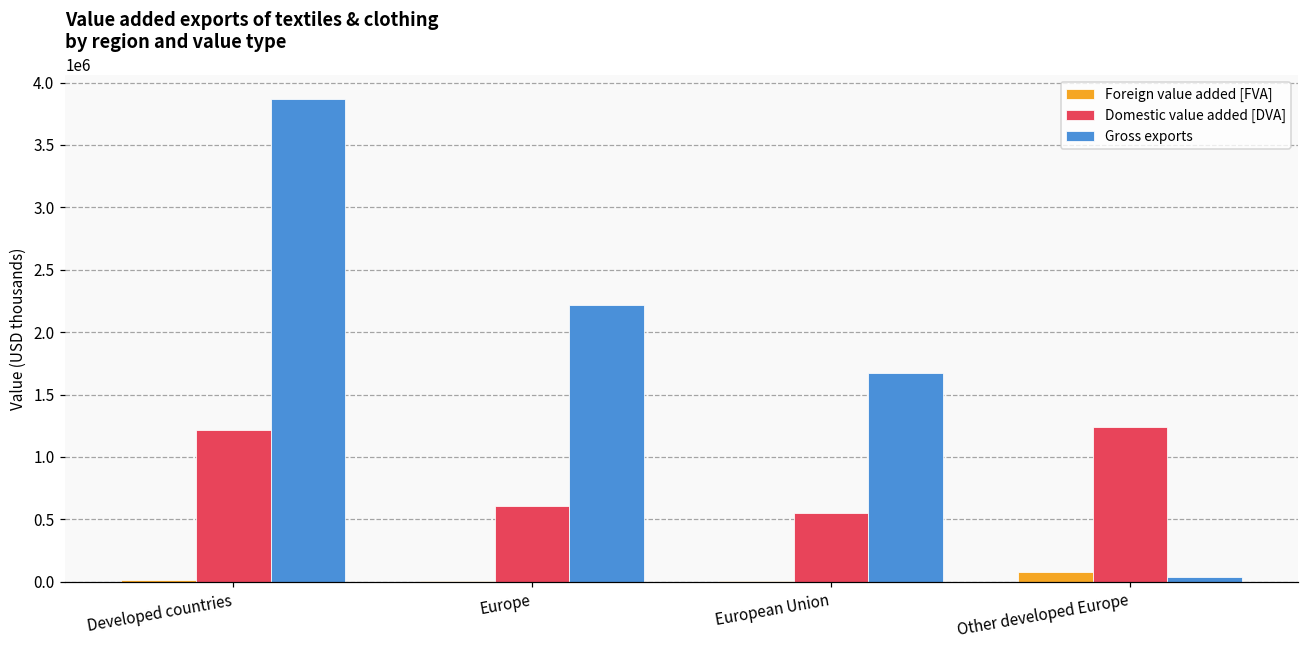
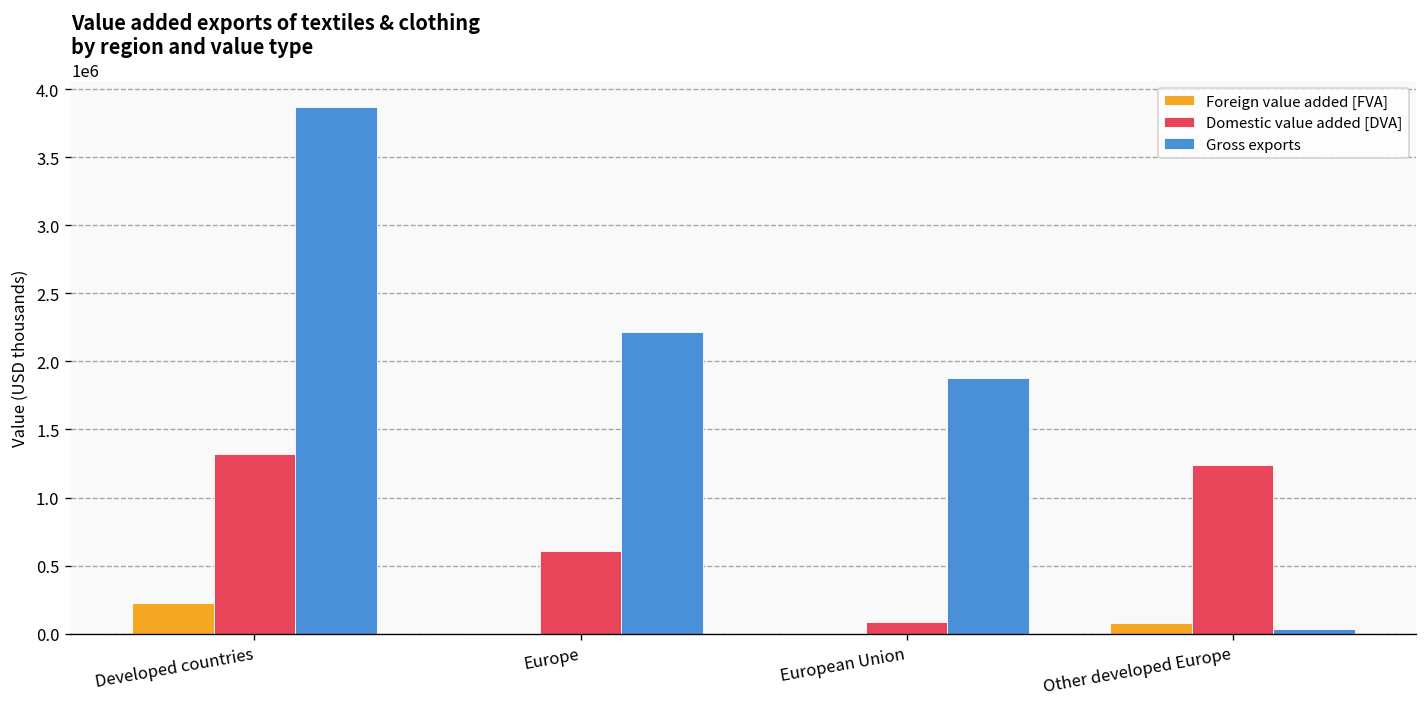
Foreign value added [FVA], Developed countries: 20000 -> 230000
Domestic value added [DVA], Developed countries: 1220000 -> 1320000
Domestic value added [DVA], European Union: 550000 -> 90000
Gross exports, European Union: 1680000 -> 1880000
